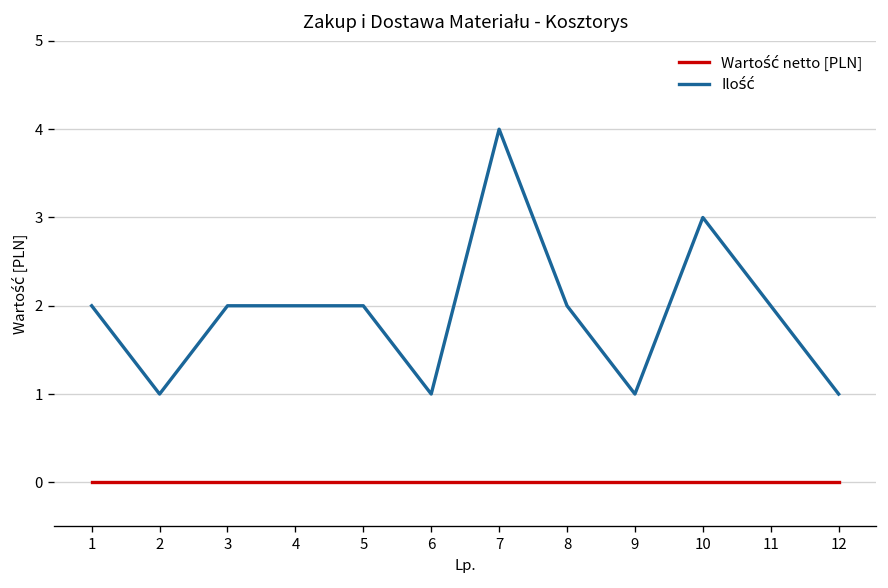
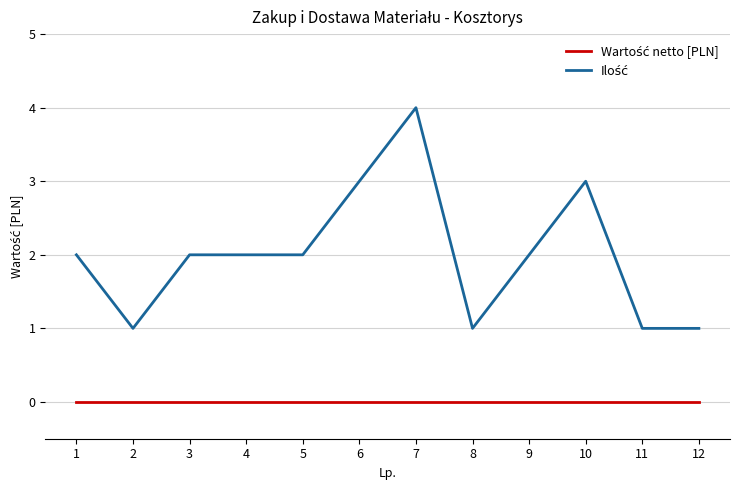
Ilość, 6: 1 -> 3
Ilość, 8: 2 -> 1
Ilość, 9: 1 -> 2
Ilość, 11: 2 -> 1
